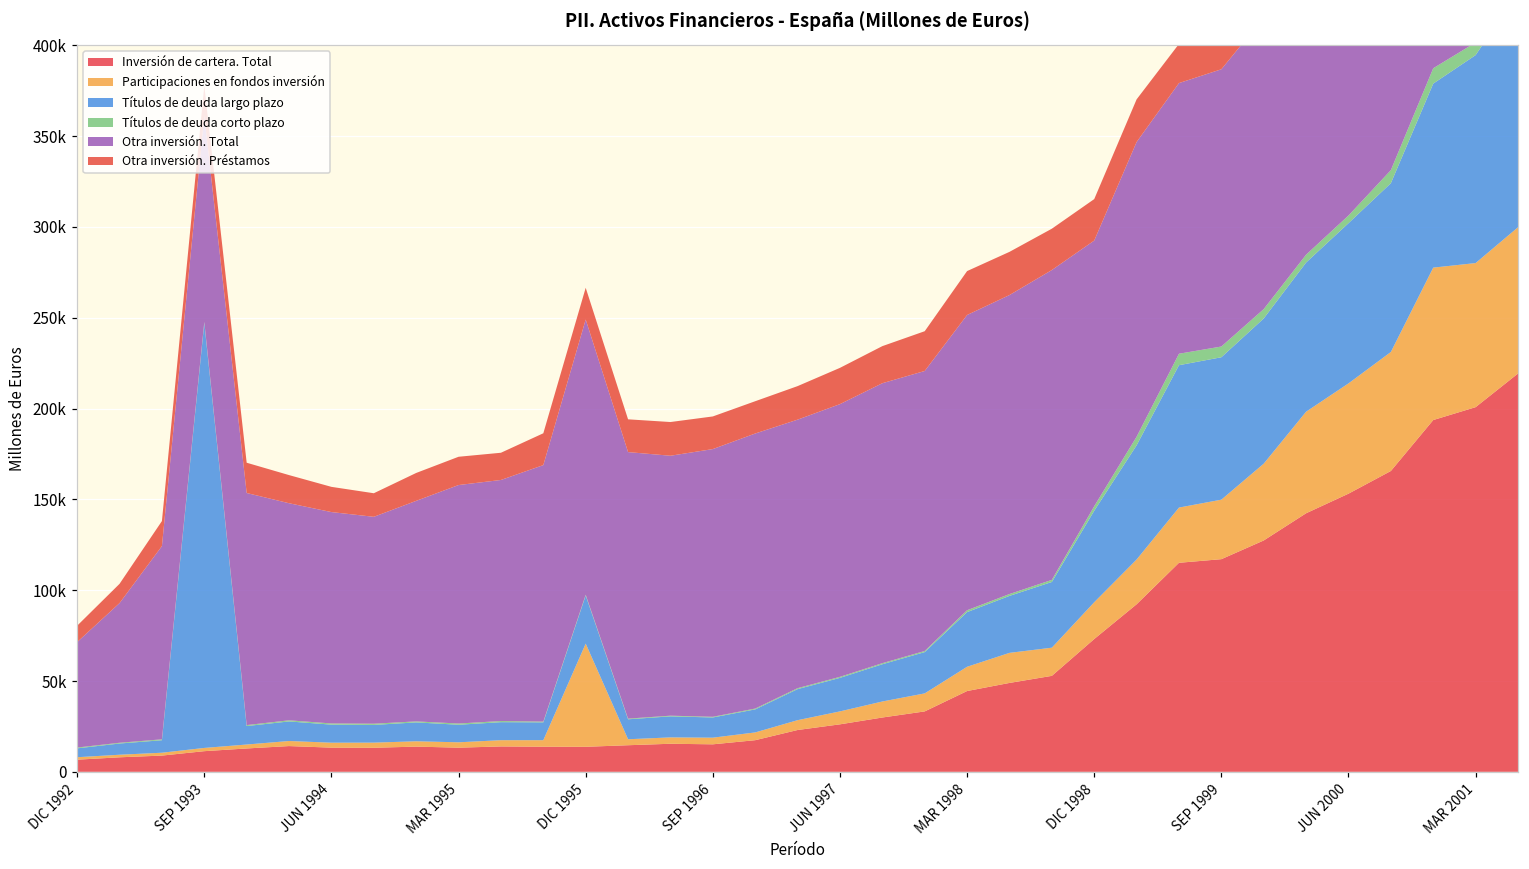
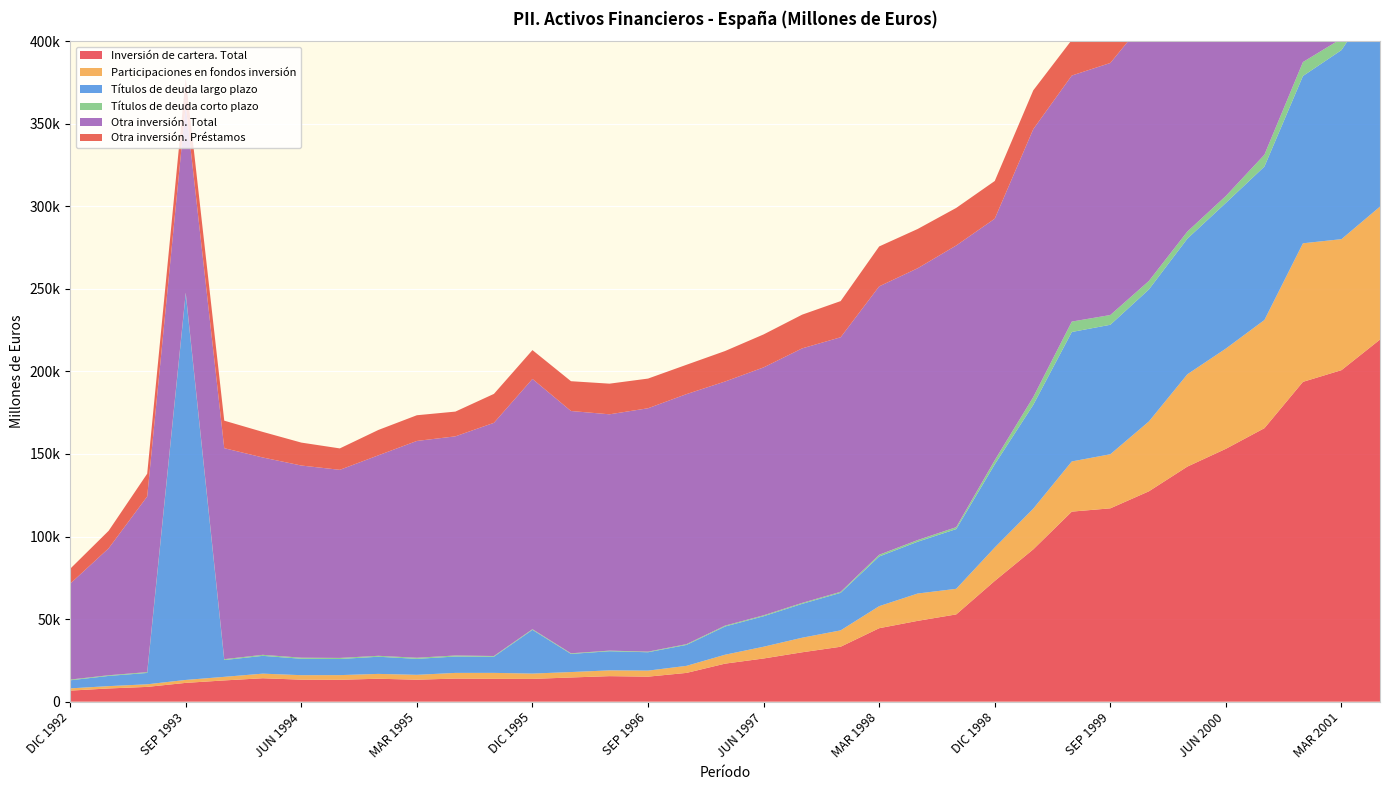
Participaciones en fondos inversión, DIC 1995: 57000 -> 3000
